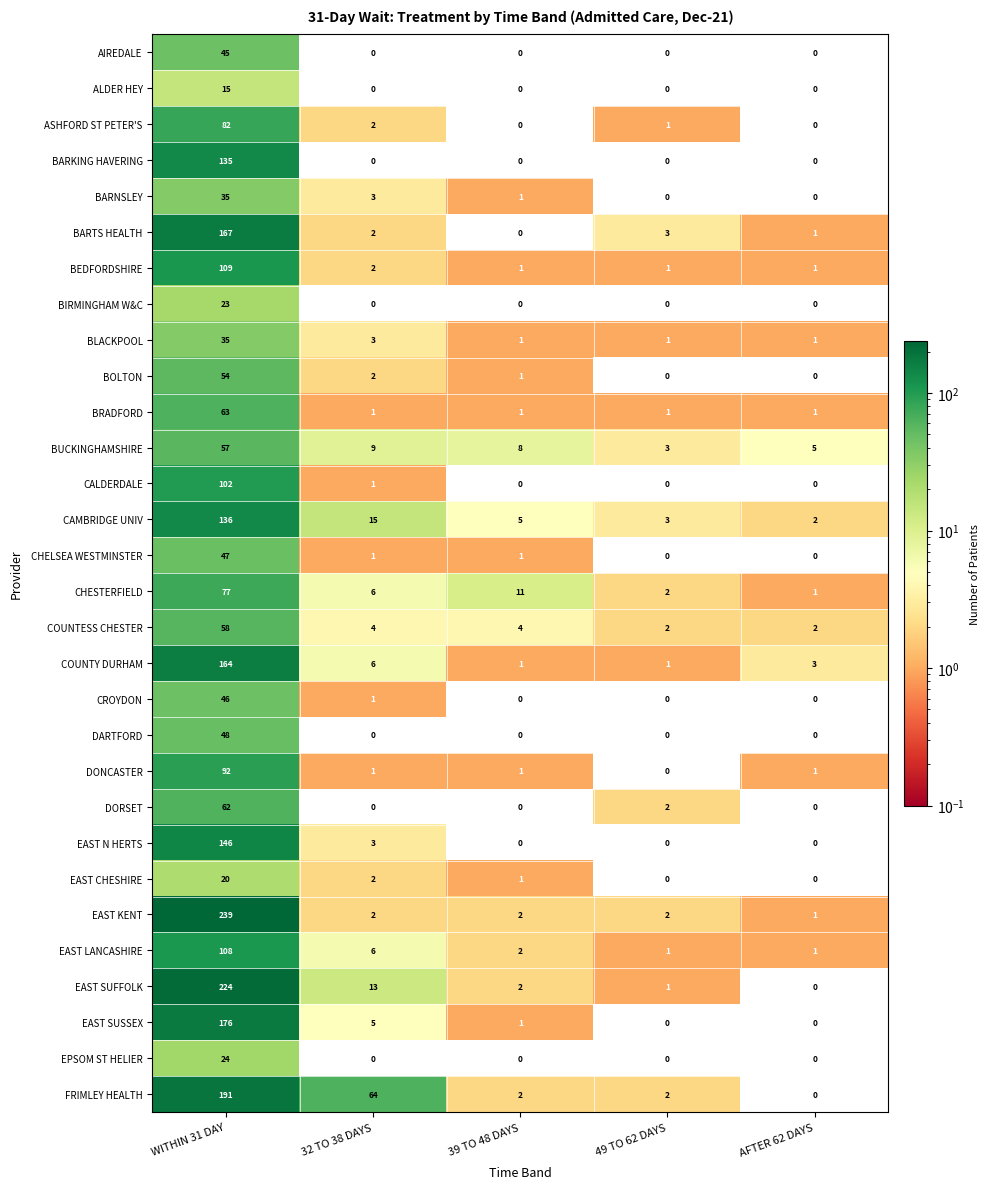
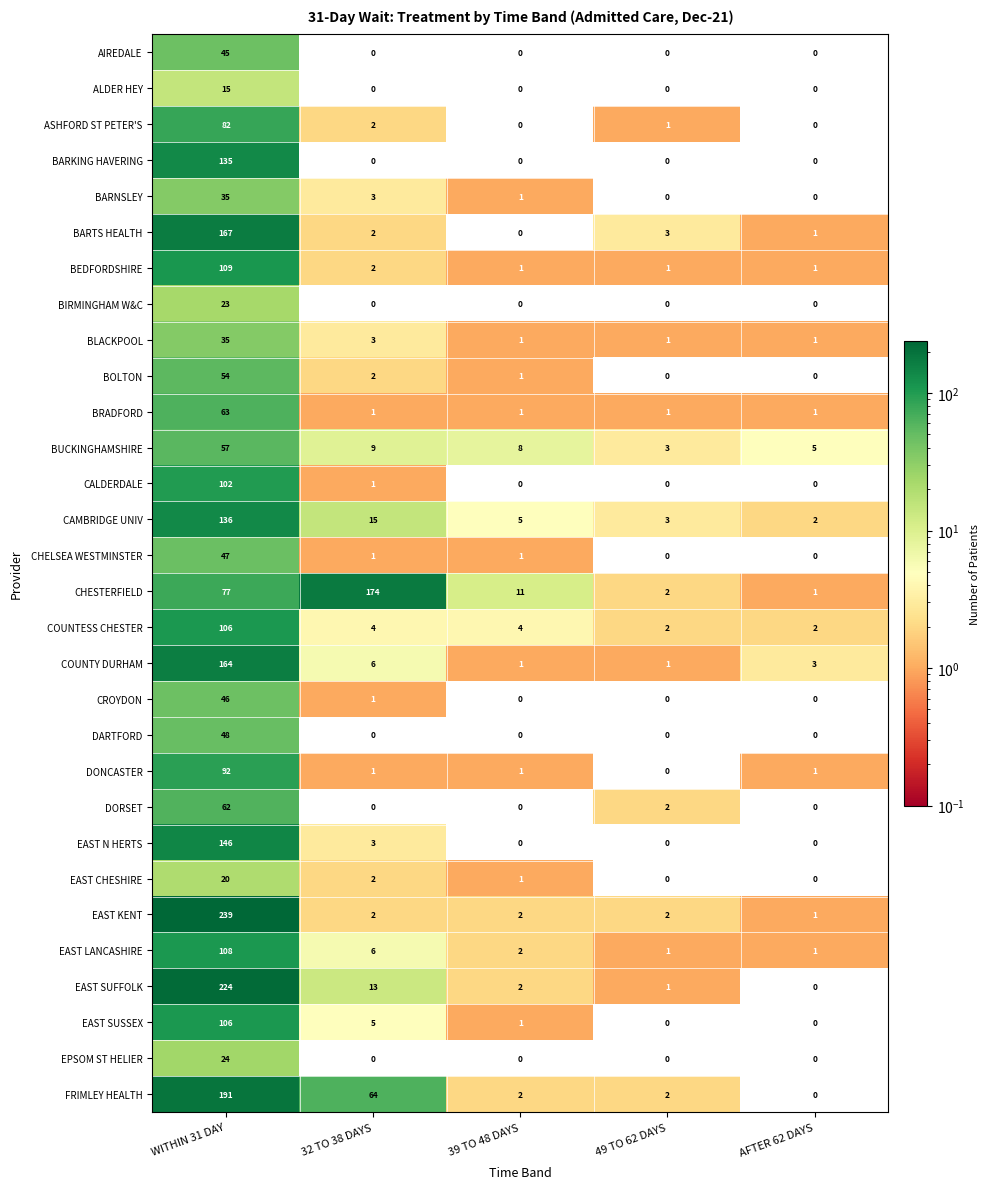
CHESTERFIELD, 32 TO 38 DAYS: 6 -> 174
COUNTESS CHESTER, WITHIN 31 DAY: 58 -> 106
EAST SUSSEX, WITHIN 31 DAY: 176 -> 106
